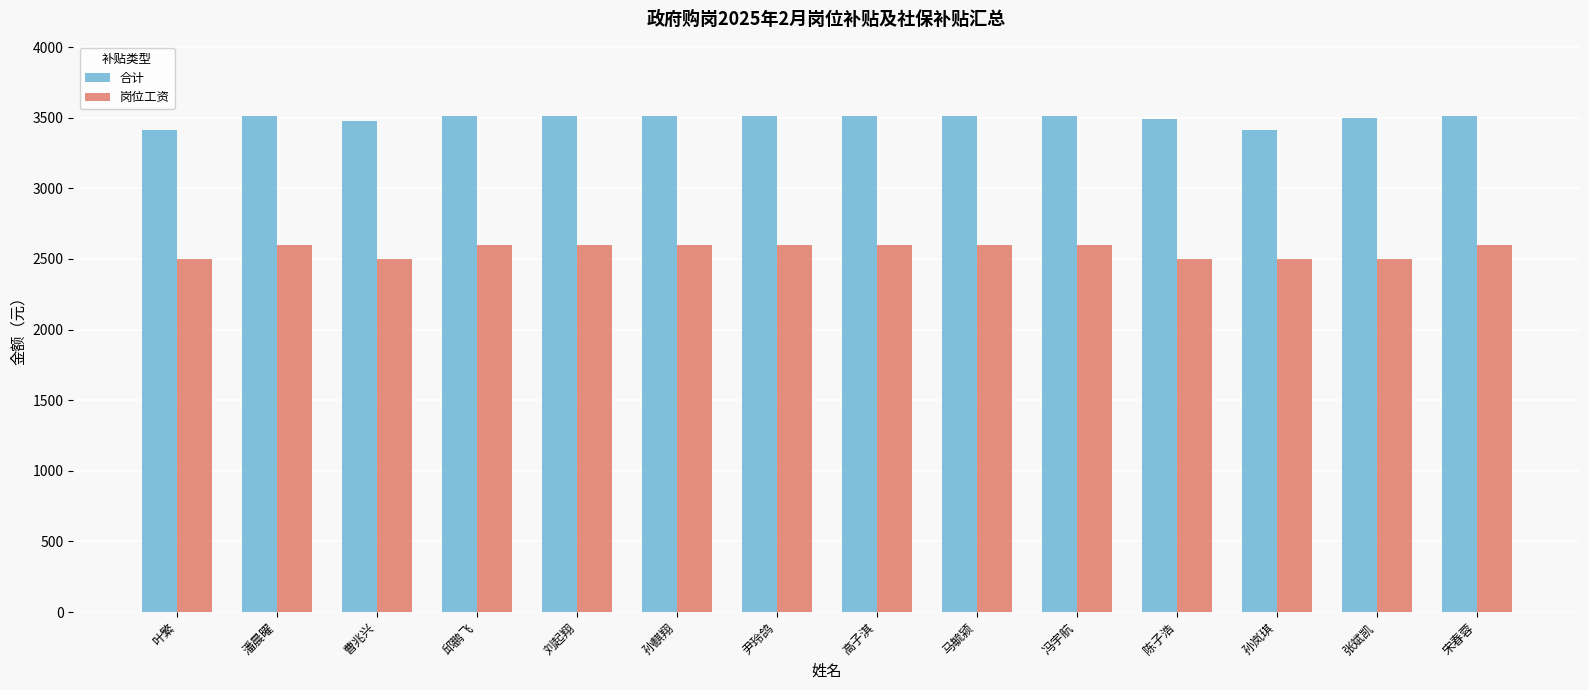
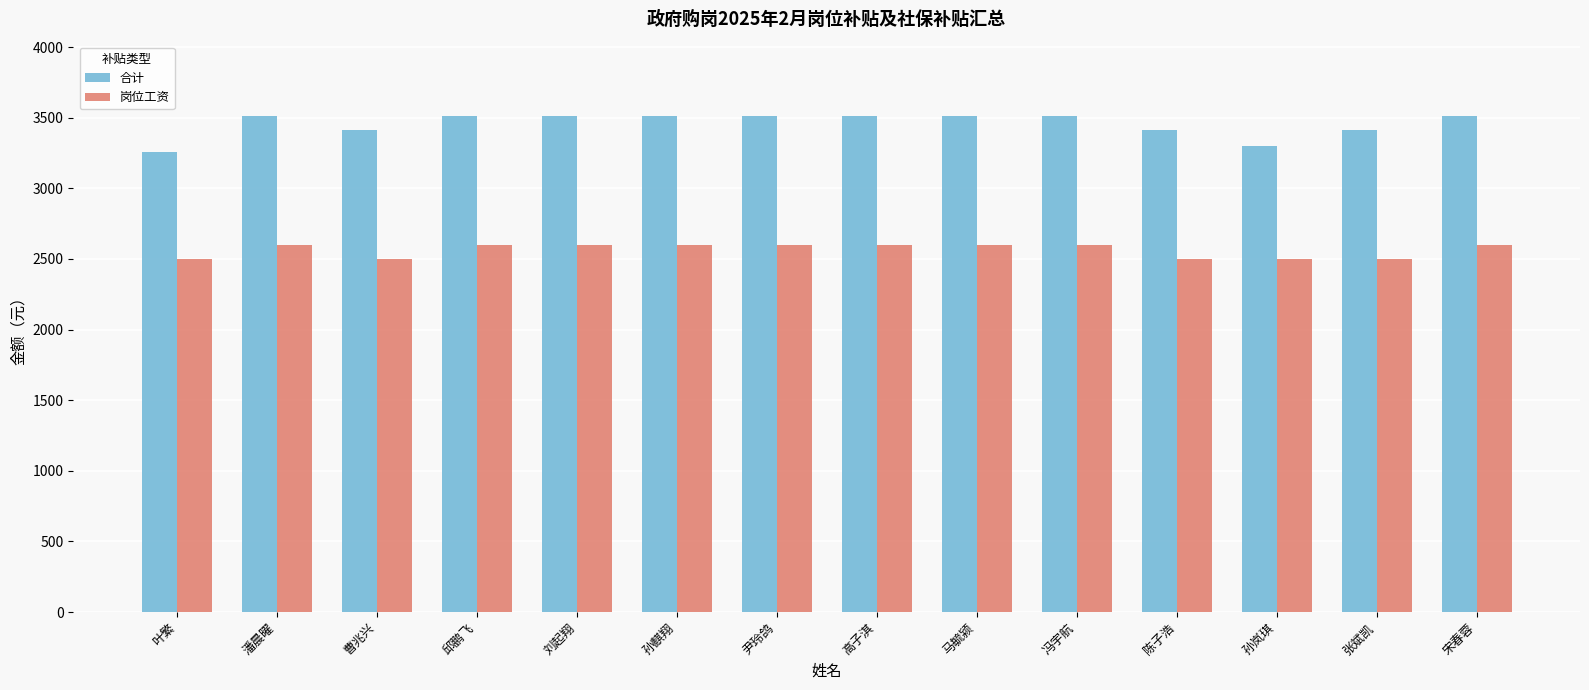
合计, 叶繁: 3410 -> 3250
合计, 曹兆兴: 3480 -> 3410
合计, 陈子浩: 3490 -> 3410
合计, 孙岚琪: 3410 -> 3300
合计, 张斌凯: 3500 -> 3410
